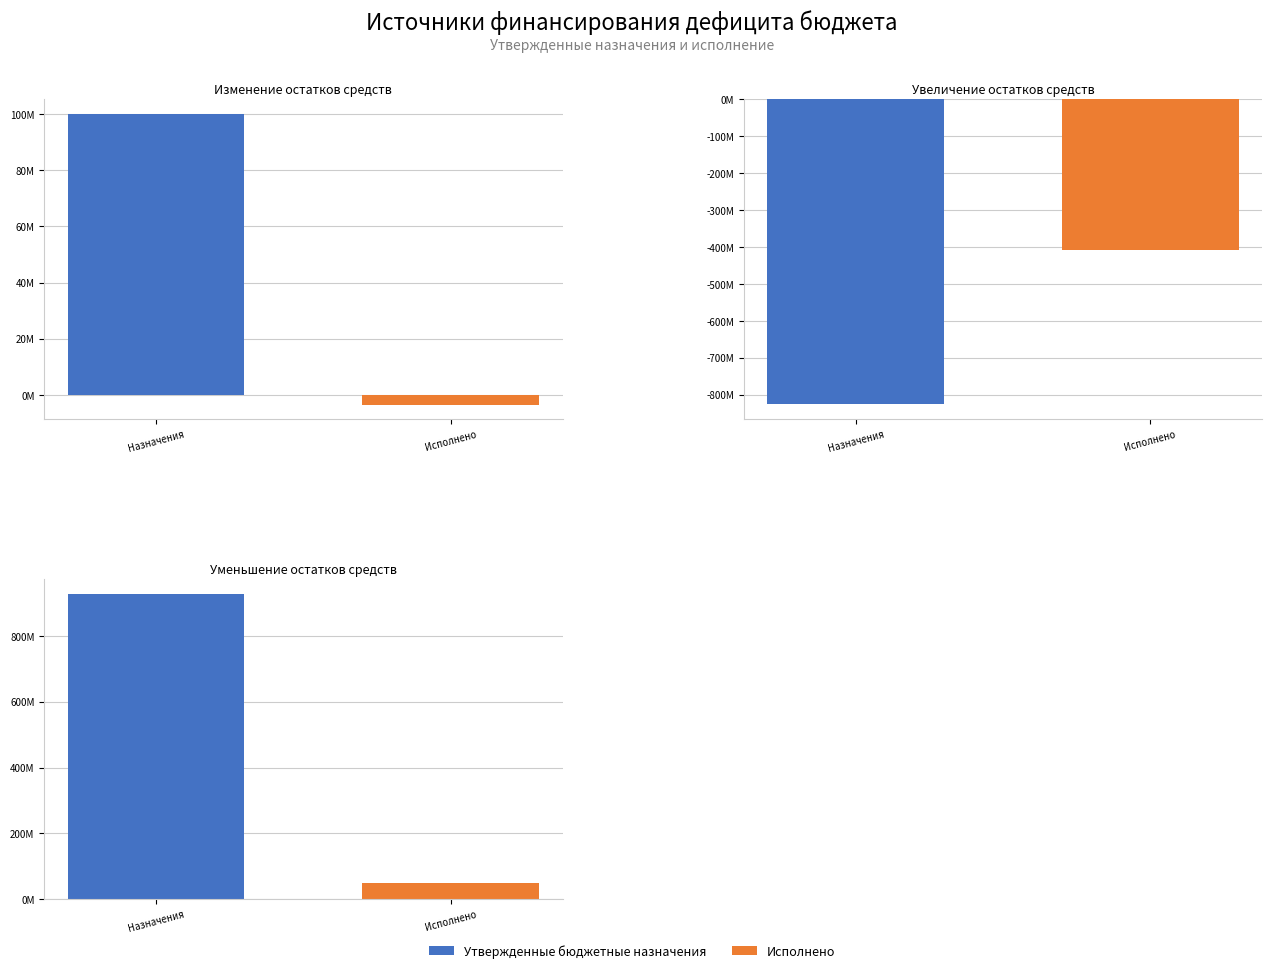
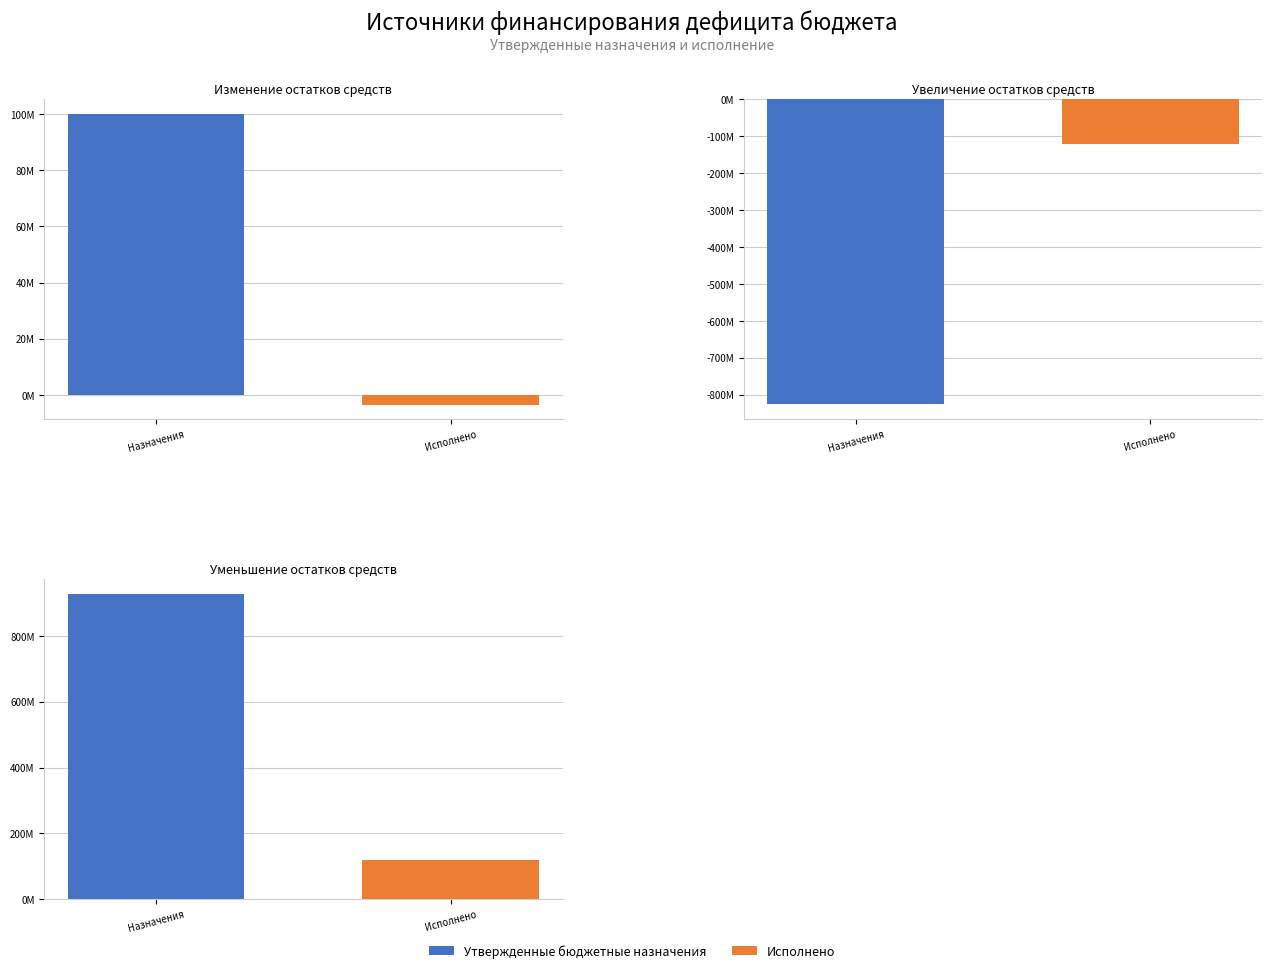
Увеличение остатков средств, Исполнено: -410000000 -> -120000000
Уменьшение остатков средств, Исполнено: 50000000 -> 120000000
